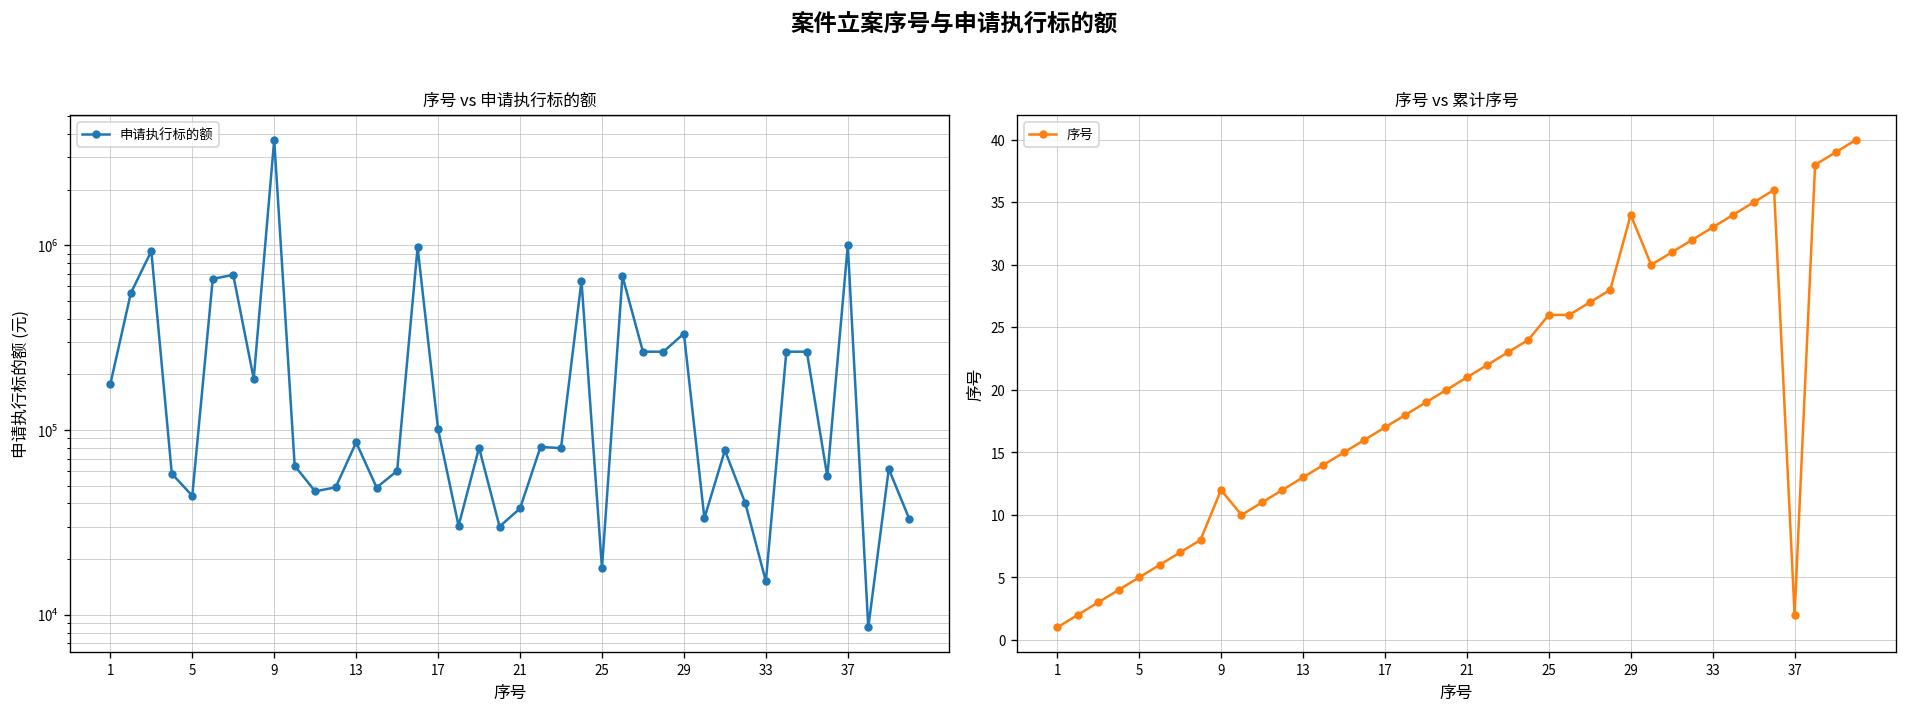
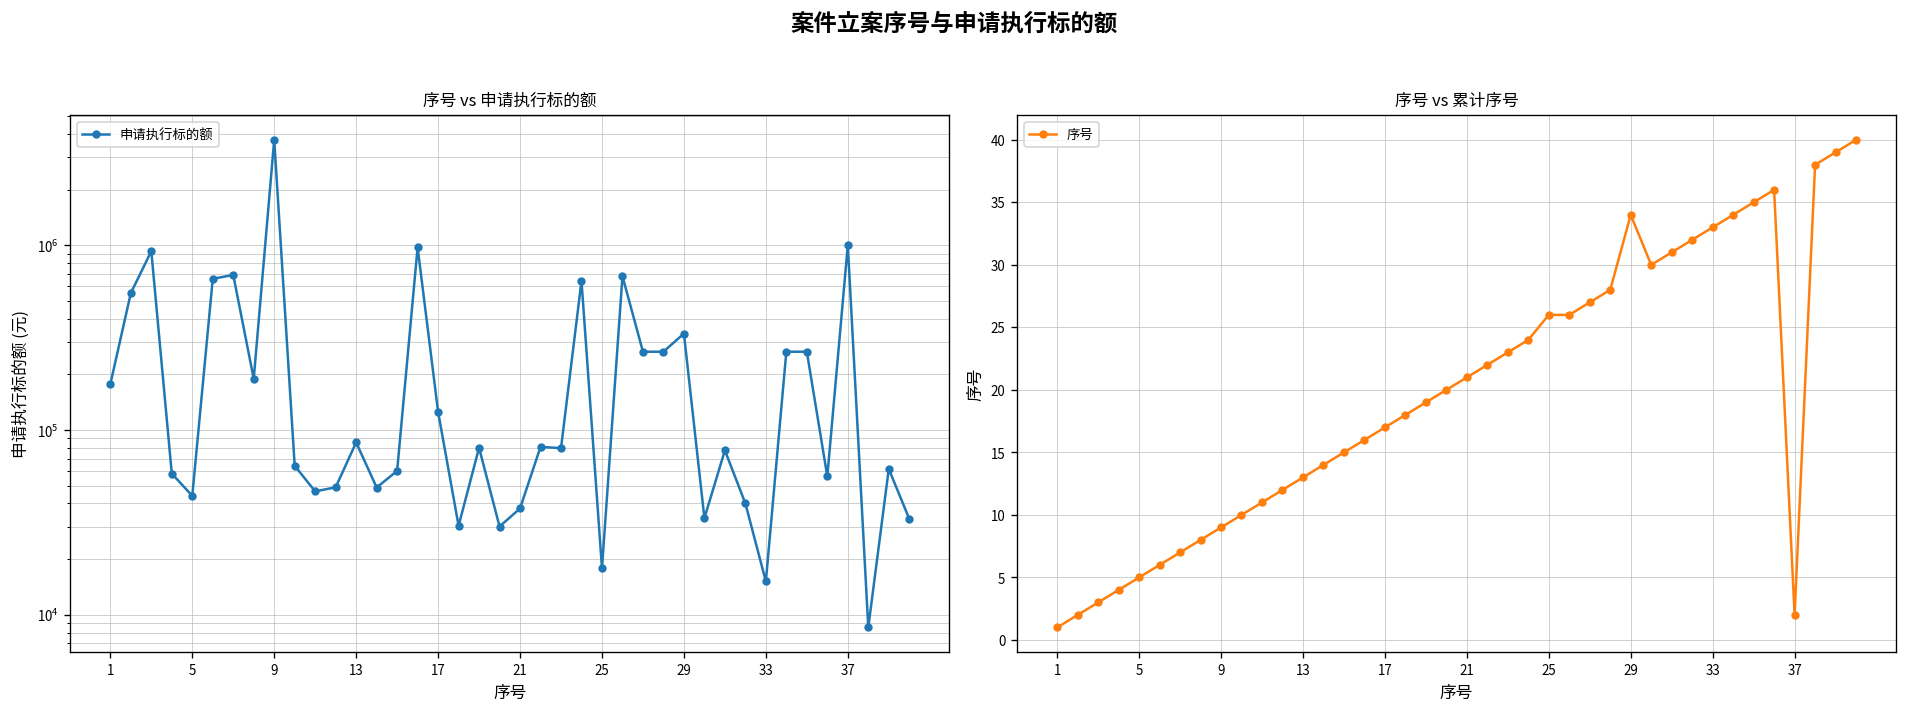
序号 vs 申请执行标的额, 17: 100000 -> 130000
序号 vs 累计序号, 9: 12 -> 9
